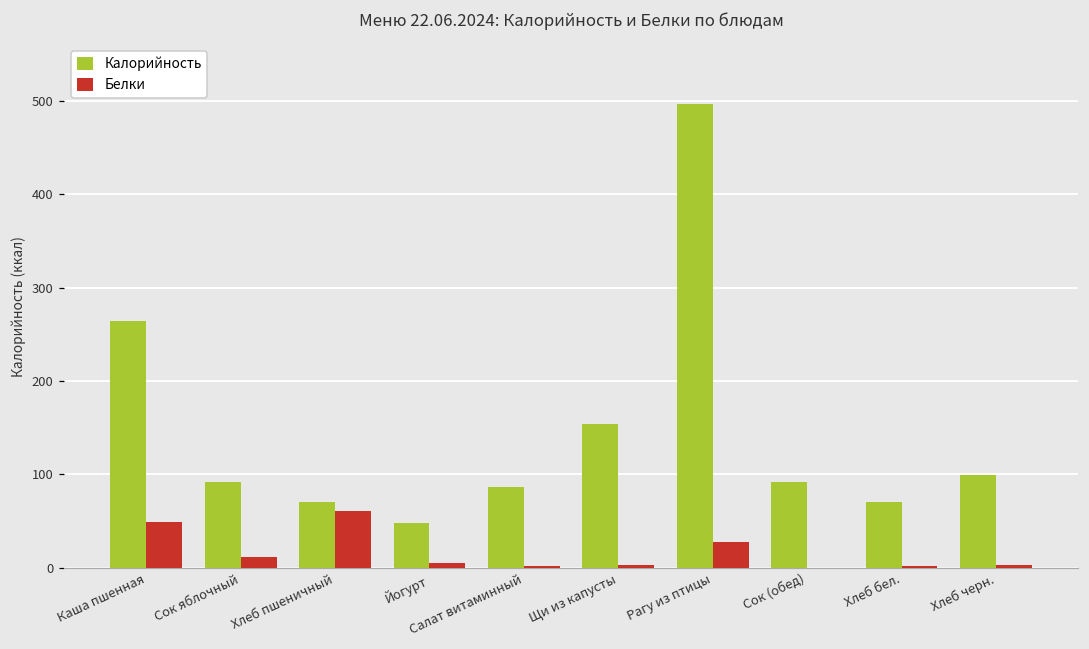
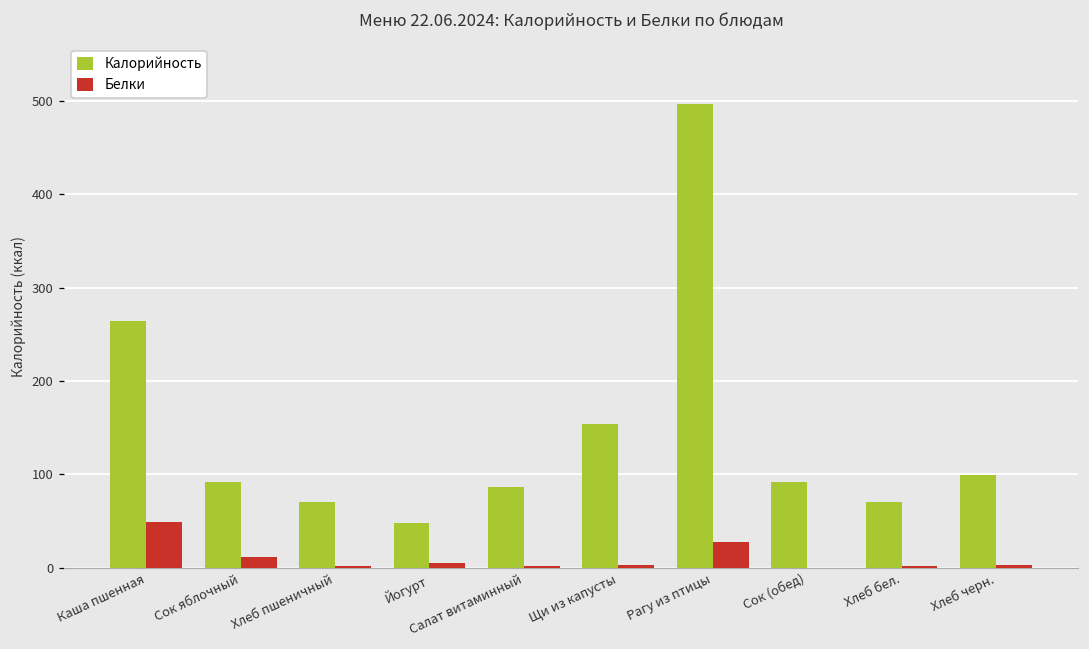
Белки, Хлеб пшеничный: 60 -> 0
